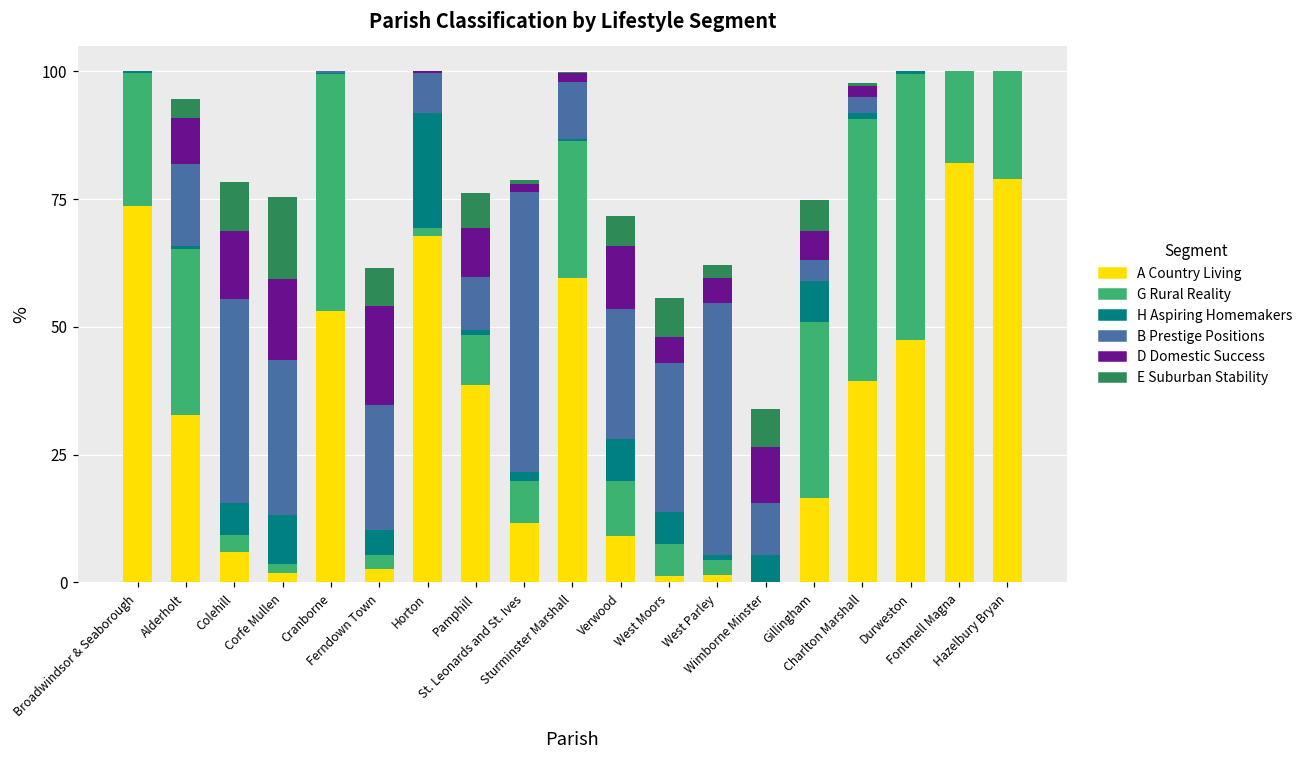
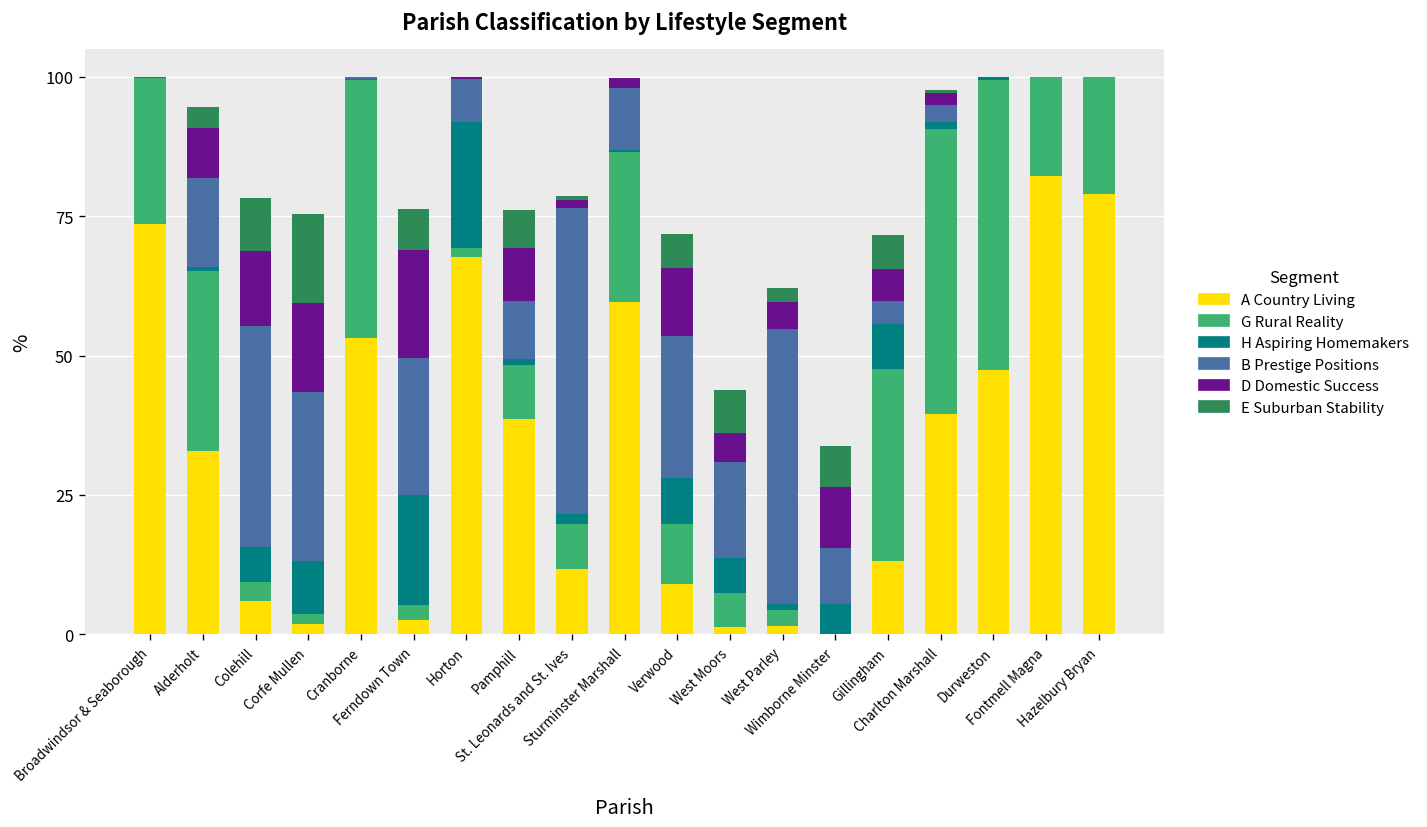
H Aspiring Homemakers, Ferndown Town: 5 -> 20
B Prestige Positions, West Moors: 29 -> 17
A Country Living, Gillingham: 16 -> 13
